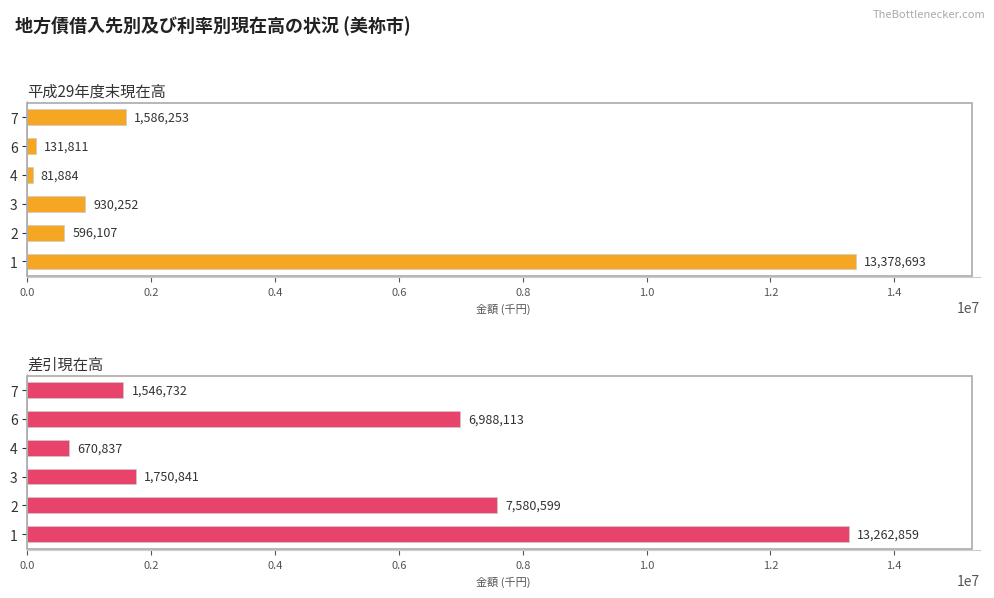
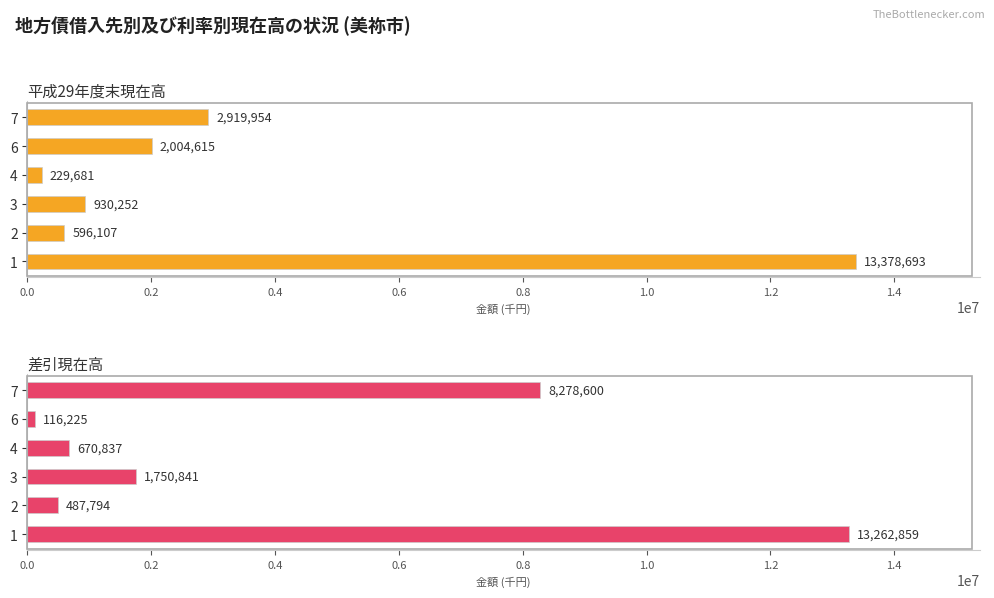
平成29年度末現在高, 7: 1,586,253 -> 2,919,954
平成29年度末現在高, 6: 131,811 -> 2,004,615
平成29年度末現在高, 4: 81,884 -> 229,681
差引現在高, 7: 1,546,732 -> 8,278,600
差引現在高, 6: 6,988,113 -> 116,225
差引現在高, 2: 7,580,599 -> 487,794
